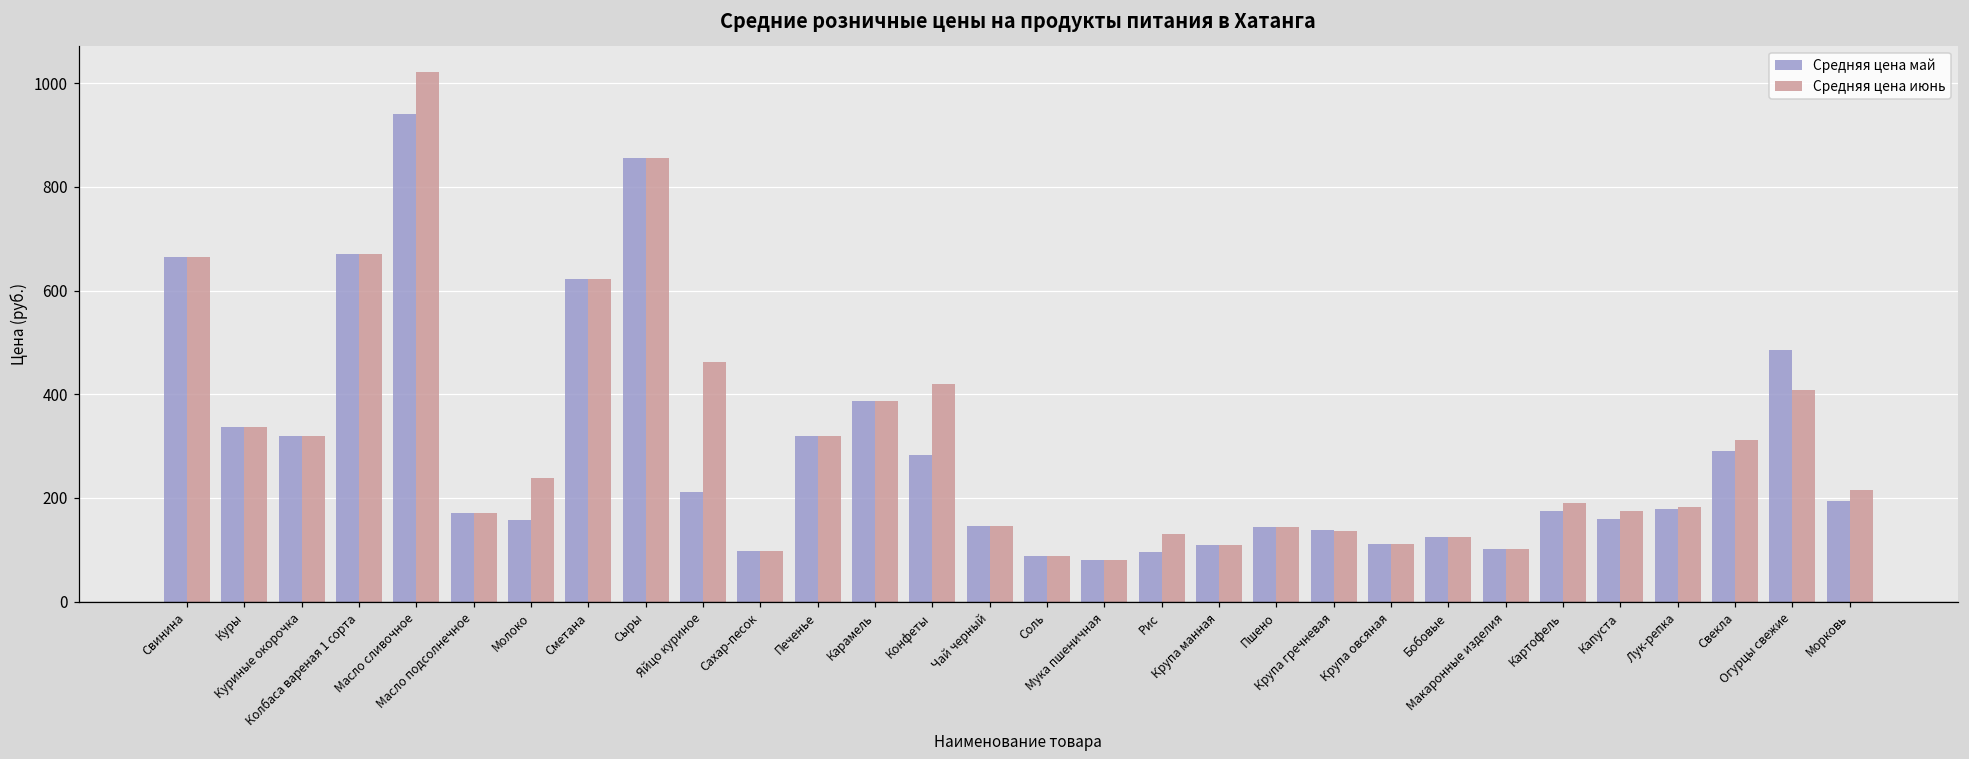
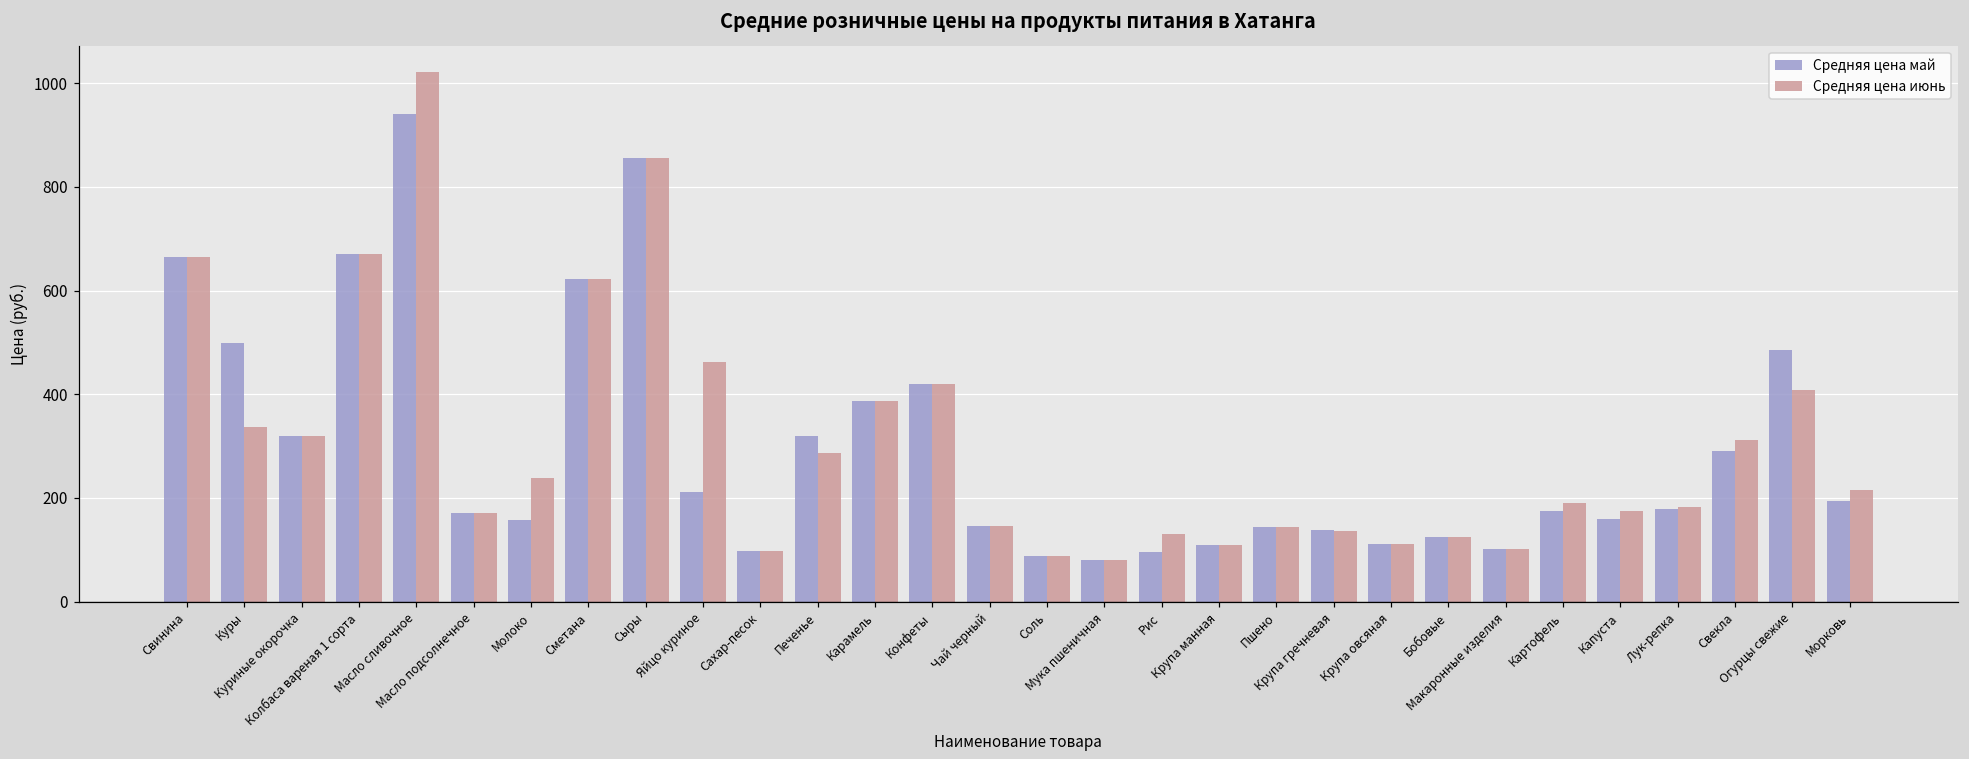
Средняя цена май, Куры: 340 -> 500
Средняя цена июнь, Печенье: 320 -> 290
Средняя цена май, Конфеты: 280 -> 420
